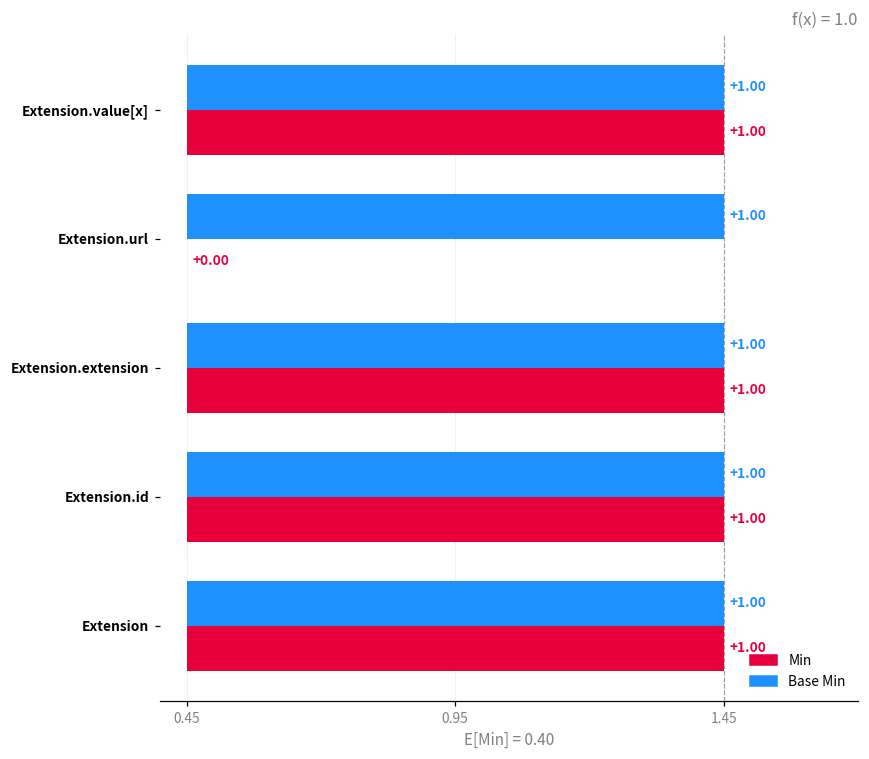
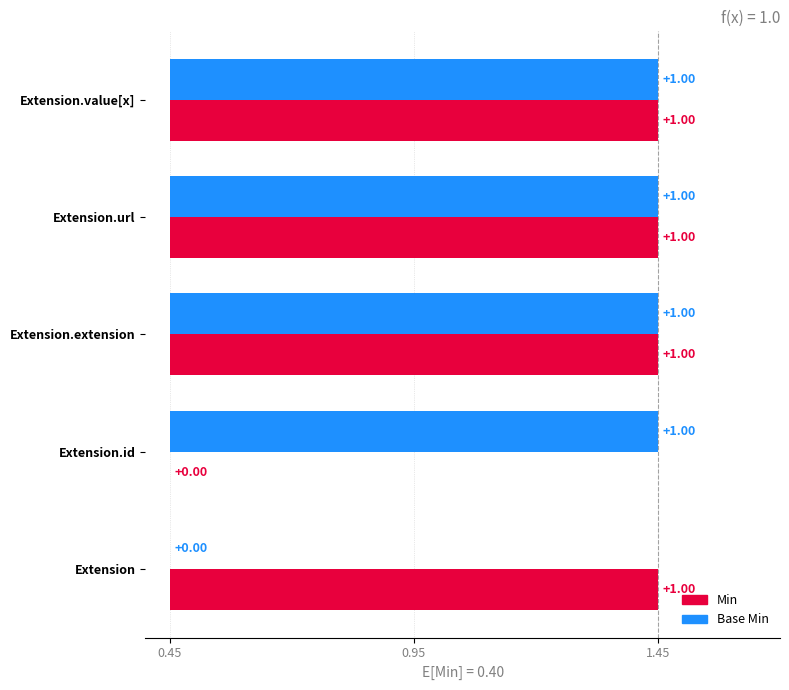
Min, Extension.url: +0.00 -> +1.00
Min, Extension.id: +1.00 -> +0.00
Base Min, Extension: +1.00 -> +0.00
